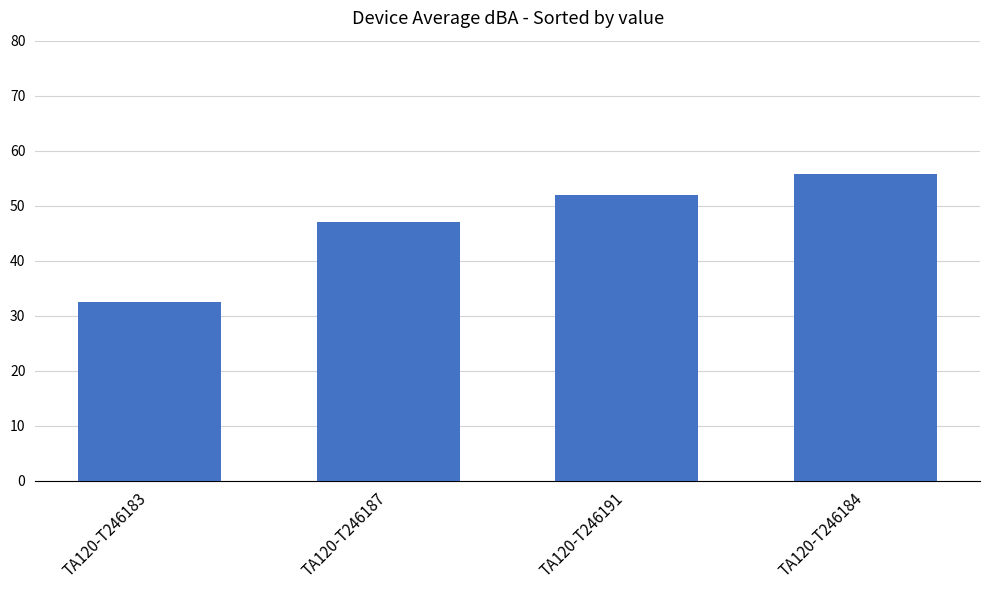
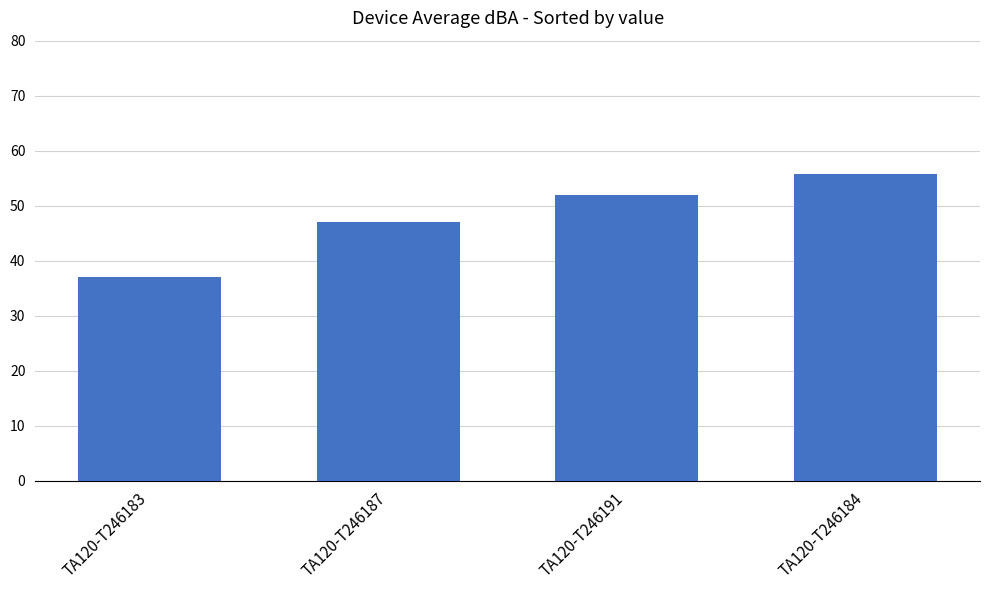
TA120-T246183: 32 -> 37
